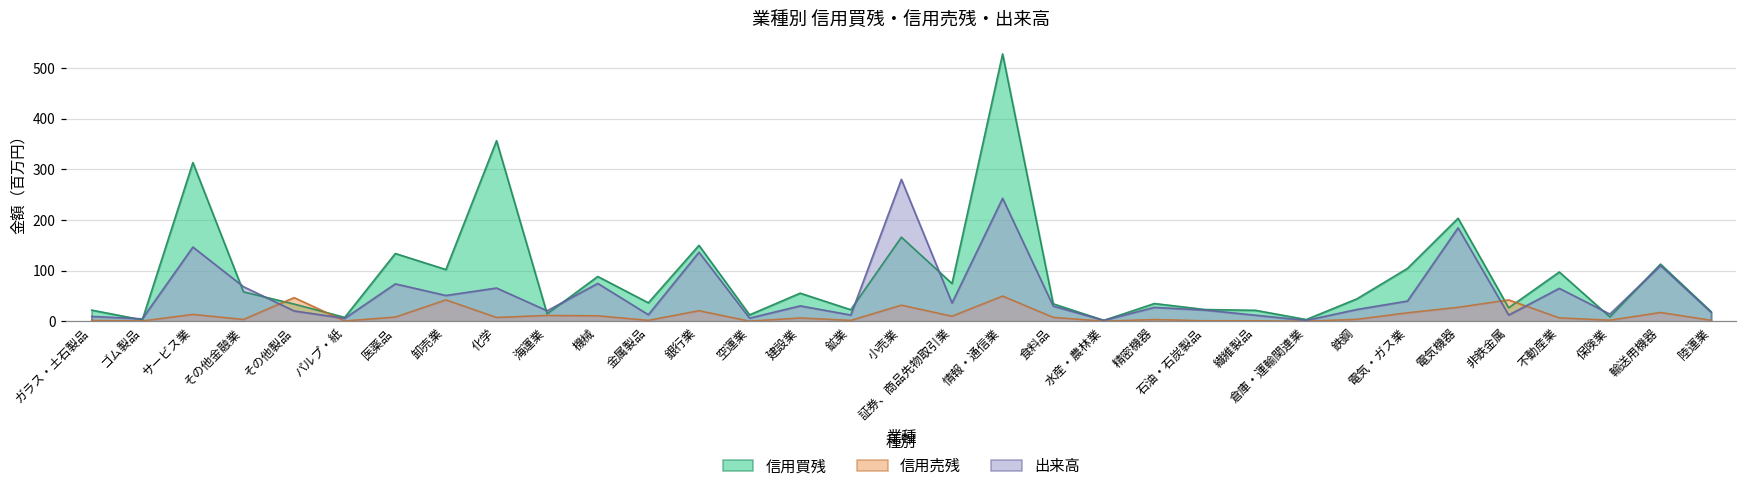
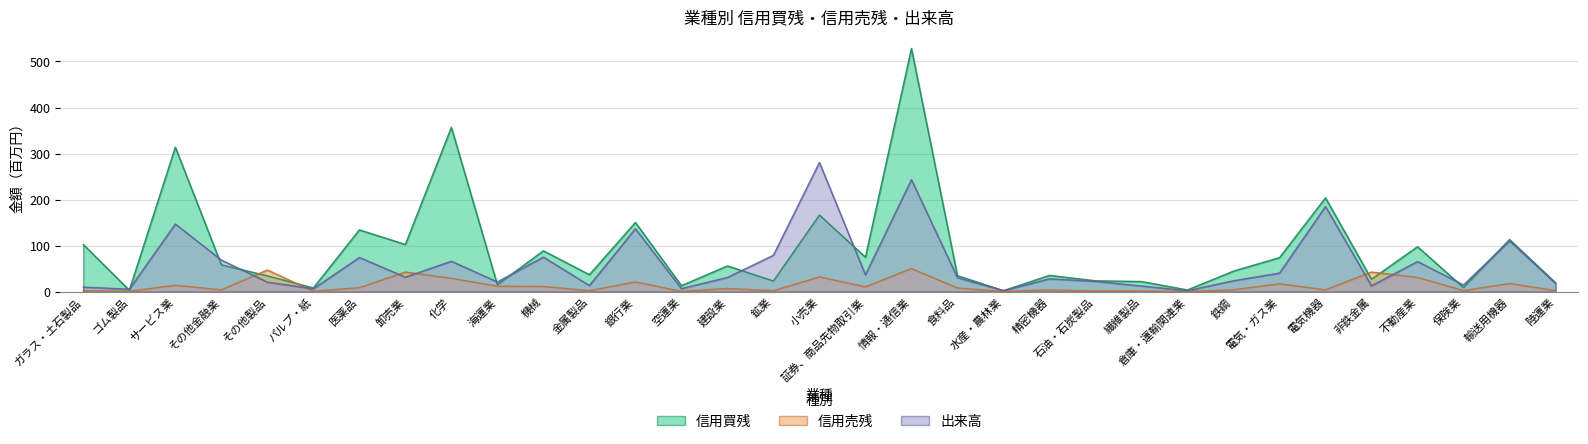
信用買残, ガラス・土石製品: 20 -> 100
出来高, 卸売業: 50 -> 30
信用売残, 化学: 10 -> 30
出来高, 鉱業: 10 -> 80
信用買残, 電気・ガス業: 100 -> 70
信用売残, 電気機器: 30 -> 0
信用売残, 不動産業: 10 -> 30
